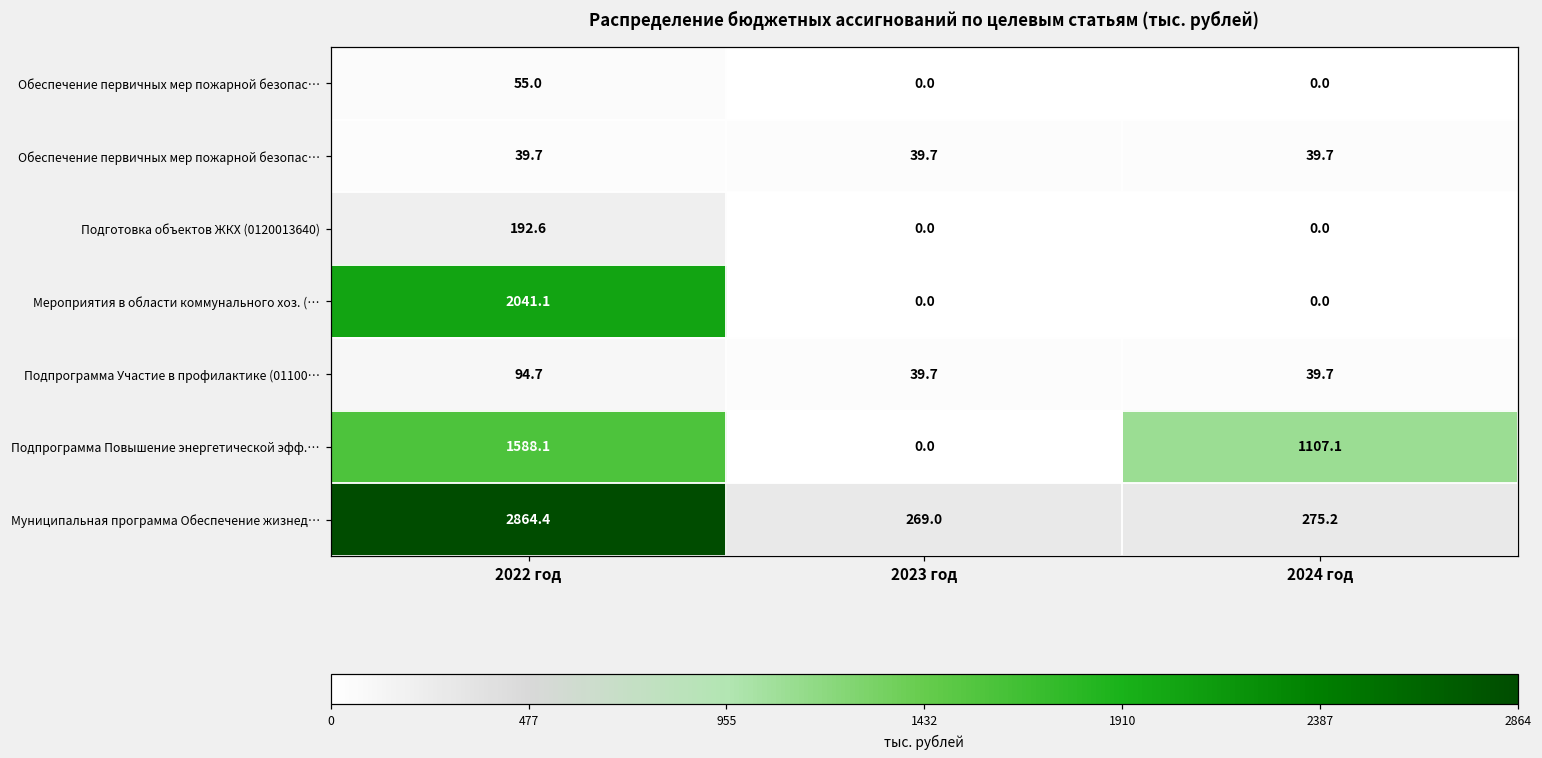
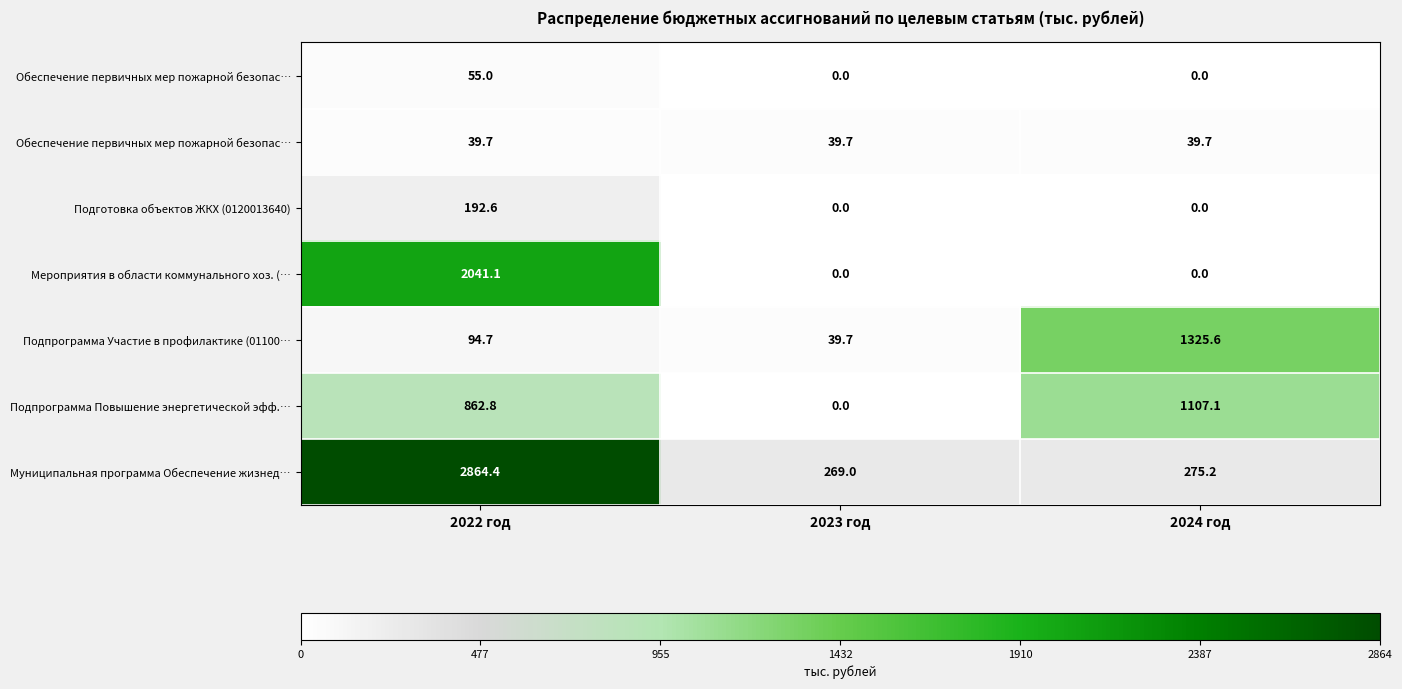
Подпрограмма Участие в профилактике (01100…, 2024 год: 39.7 -> 1325.6
Подпрограмма Повышение энергетической эфф.…, 2022 год: 1588.1 -> 862.8
